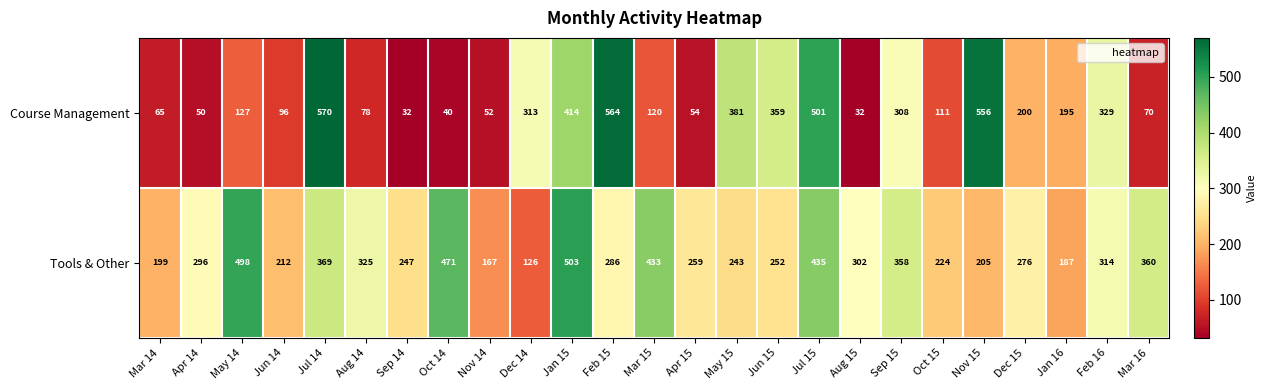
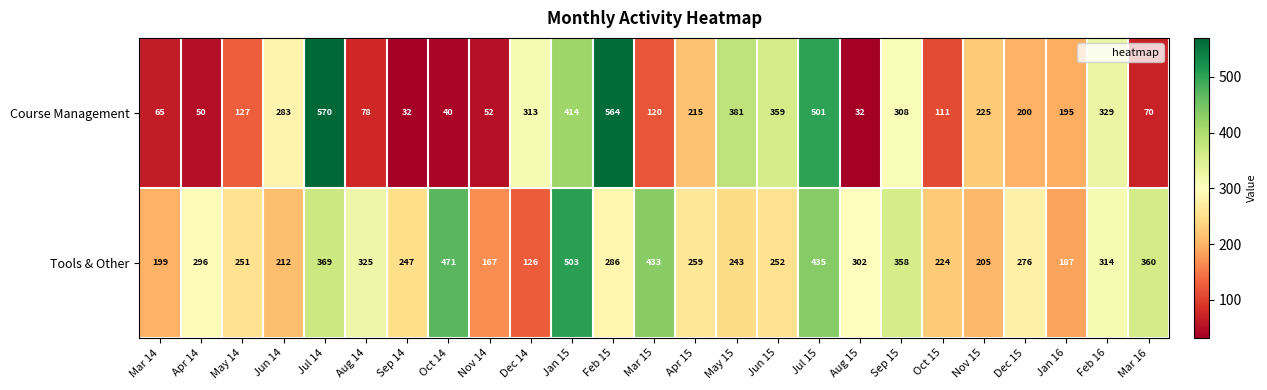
Course Management, Jun 14: 96 -> 283
Course Management, Apr 15: 54 -> 215
Course Management, Nov 15: 556 -> 225
Tools & Other, May 14: 498 -> 251
